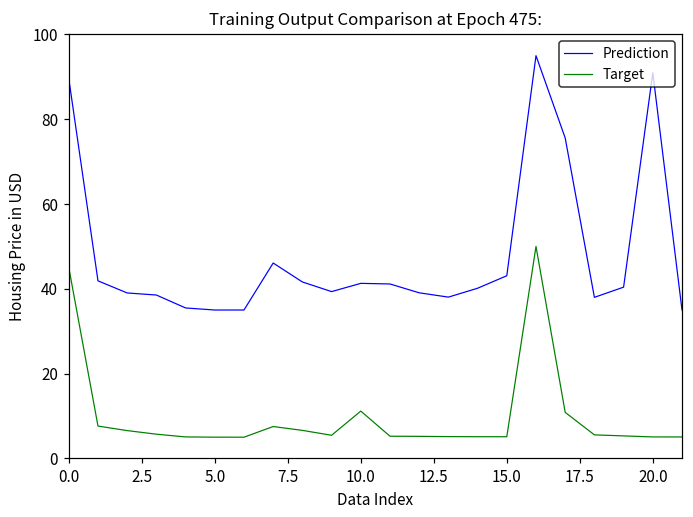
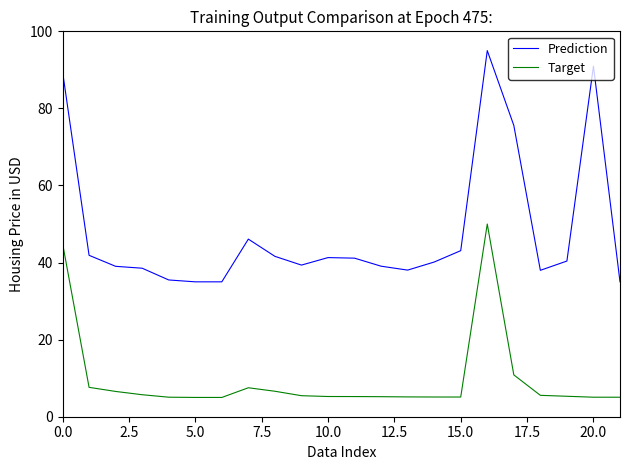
Target, 10.0: 11 -> 5
